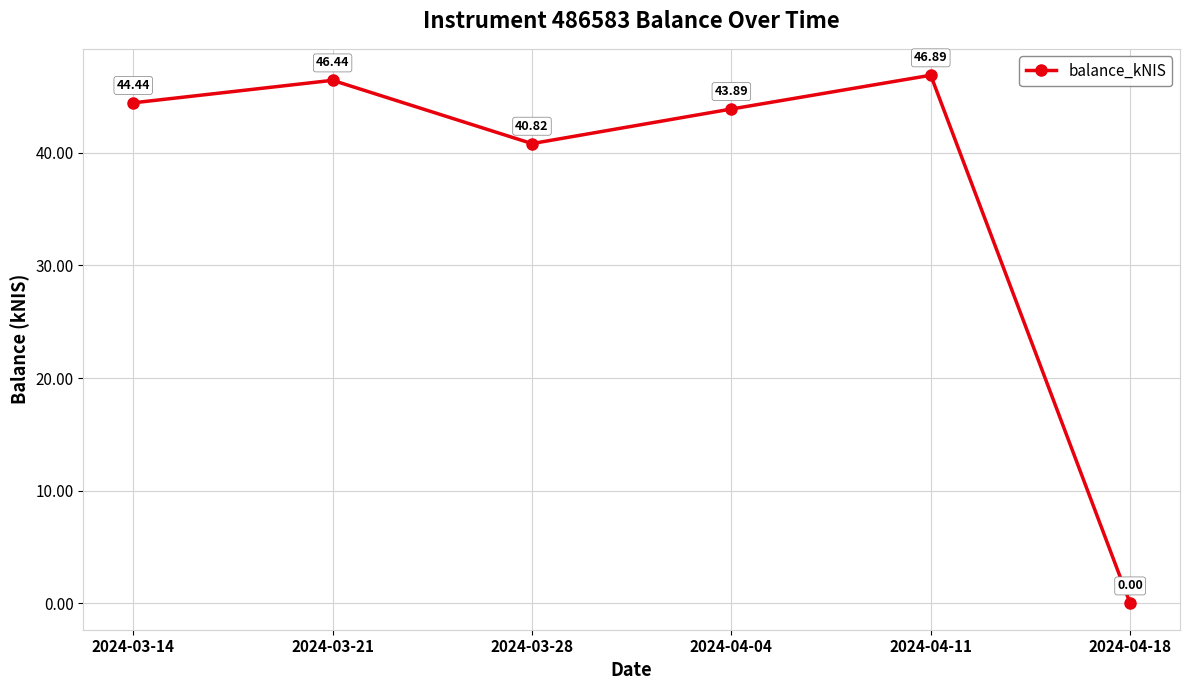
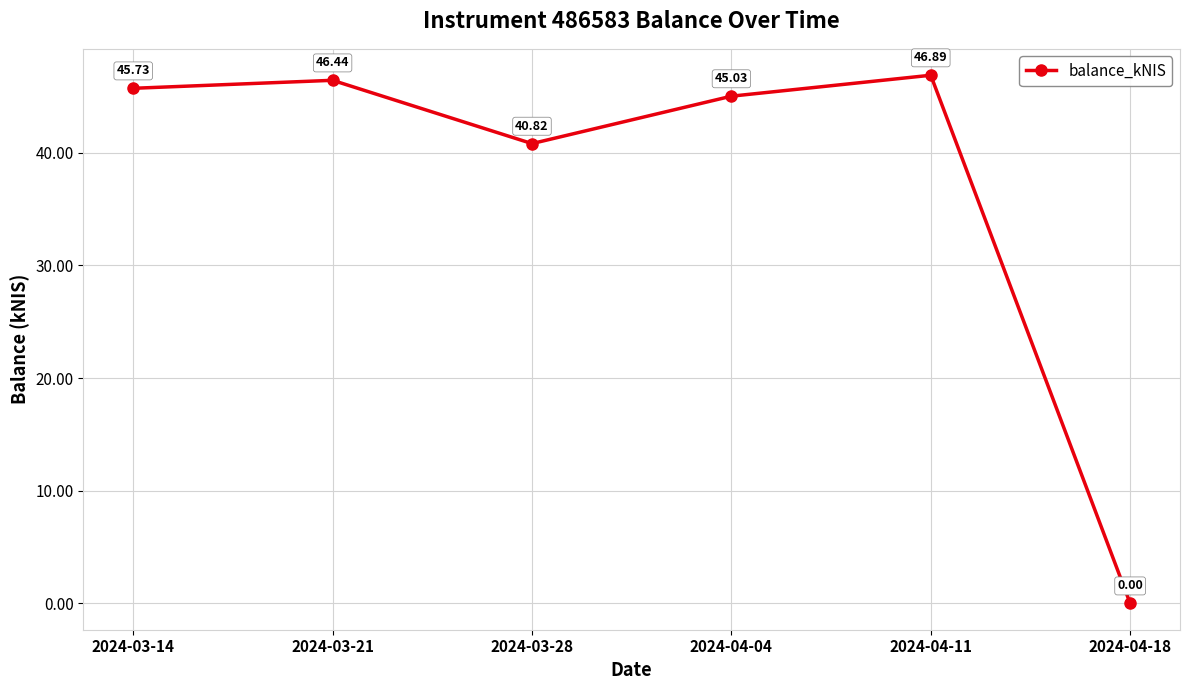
2024-03-14: 44.44 -> 45.73
2024-04-04: 43.89 -> 45.03
